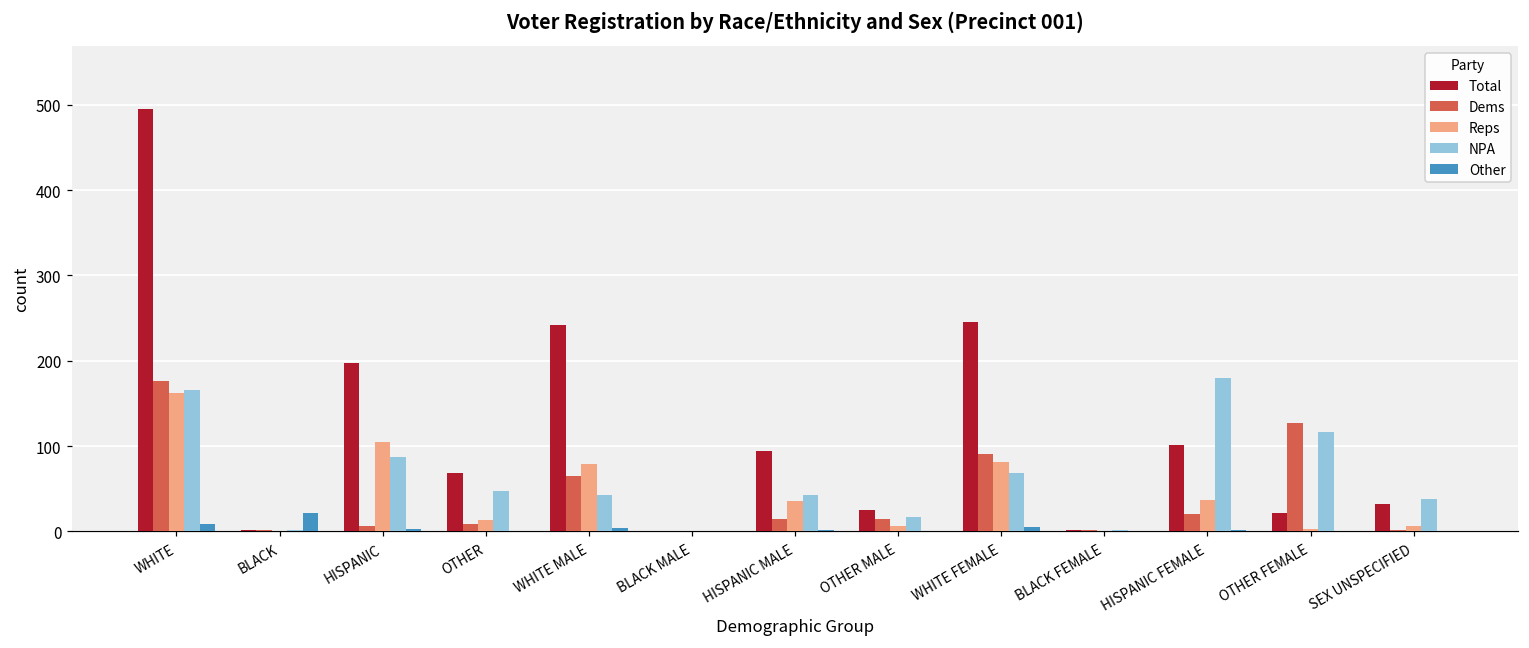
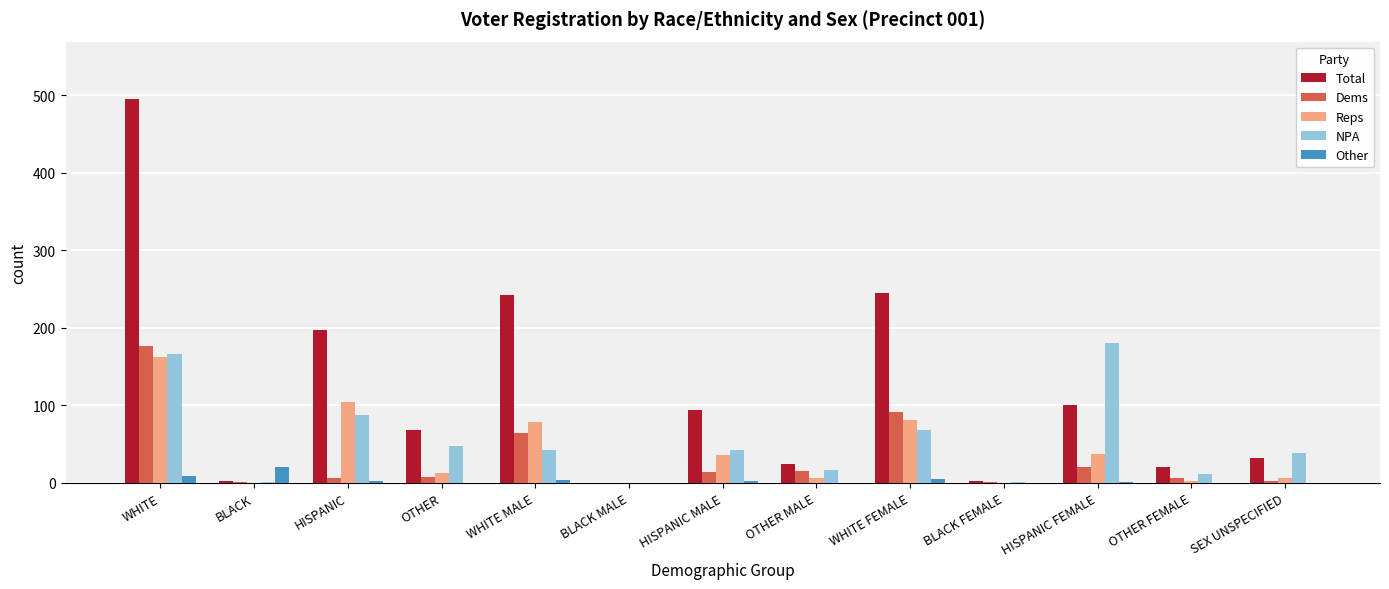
Dems, OTHER FEMALE: 130 -> 10
NPA, OTHER FEMALE: 120 -> 10
